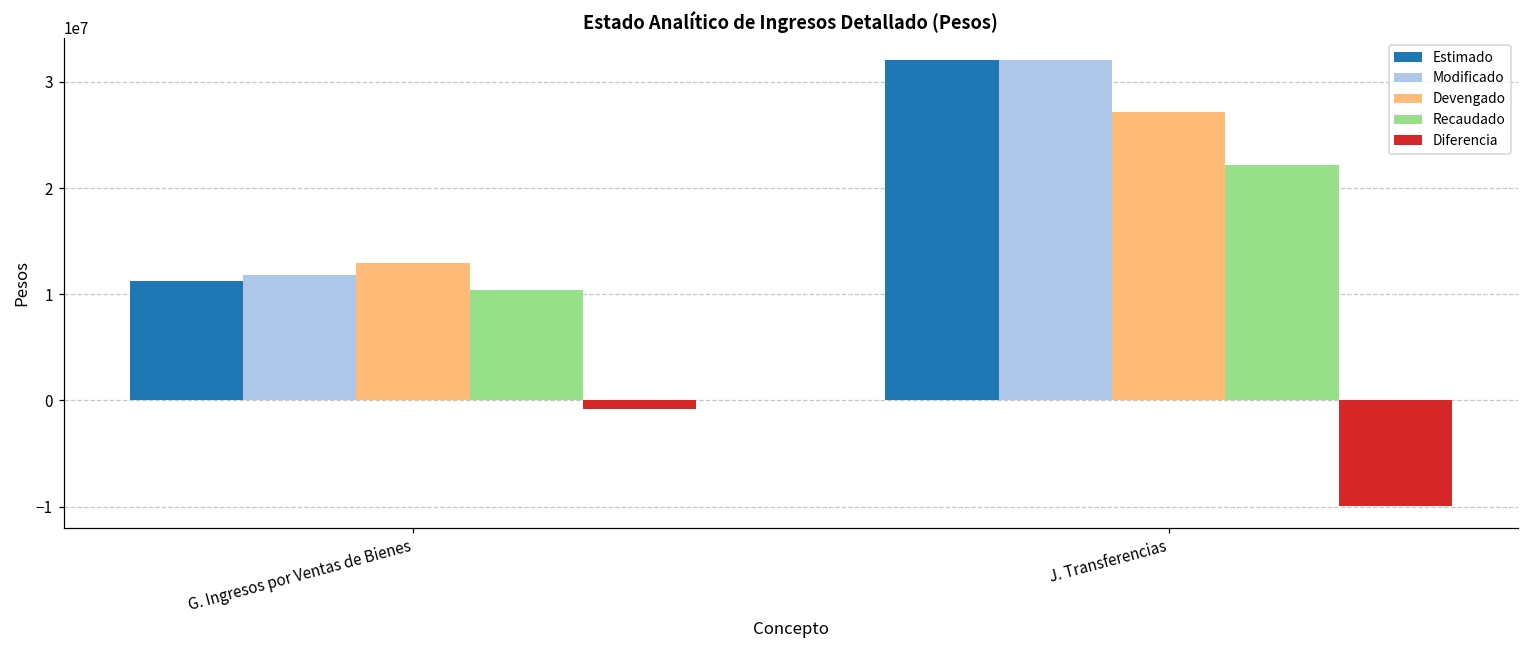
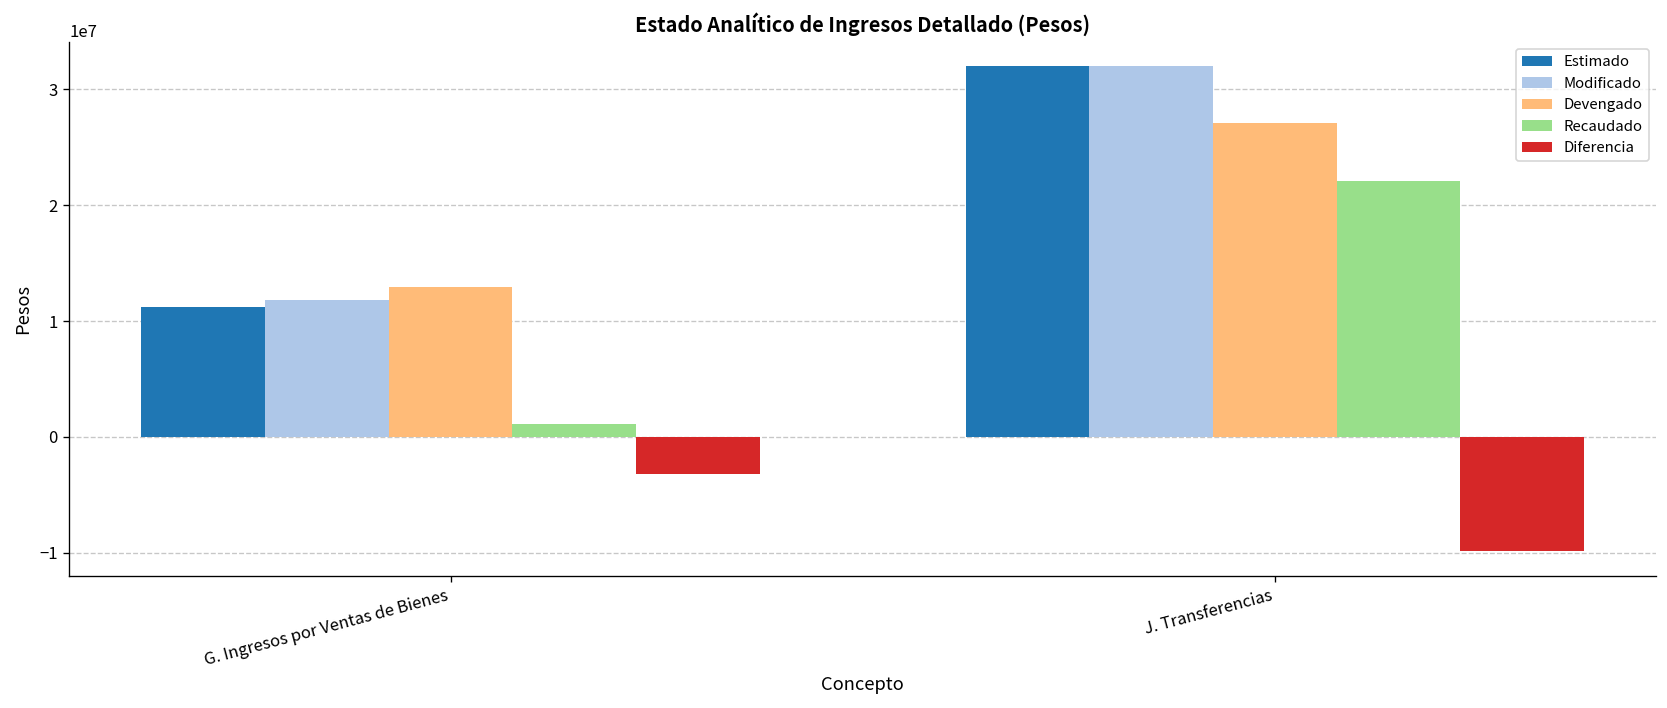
Recaudado, G. Ingresos por Ventas de Bienes: 10000000 -> 1000000
Diferencia, G. Ingresos por Ventas de Bienes: -1000000 -> -3000000
